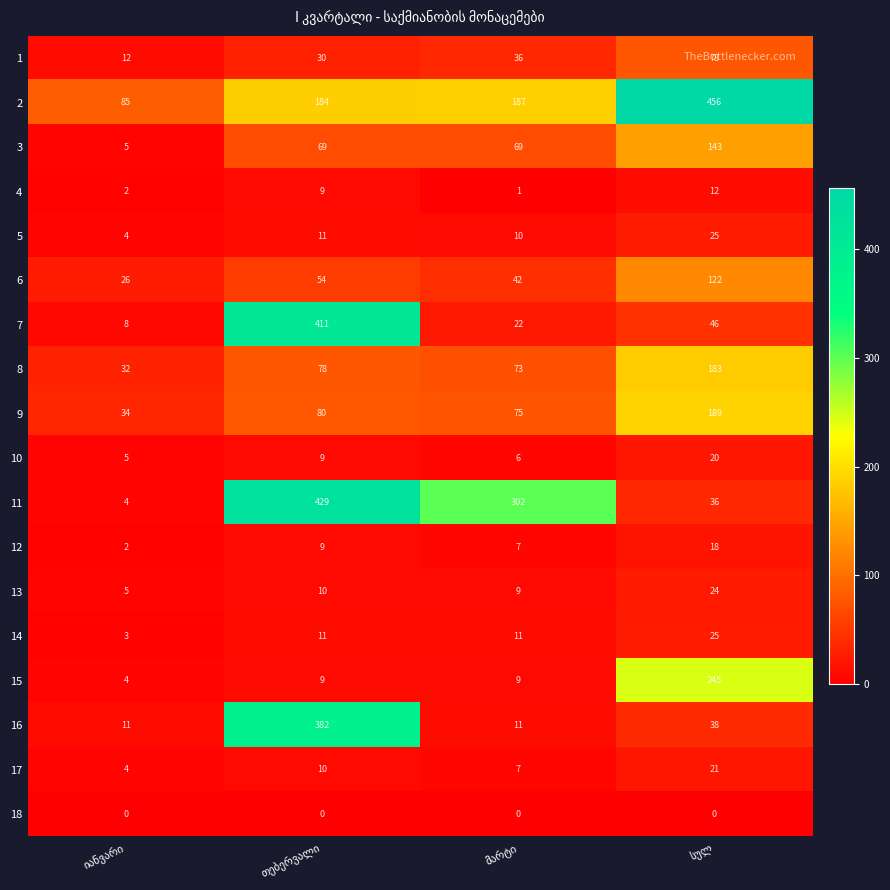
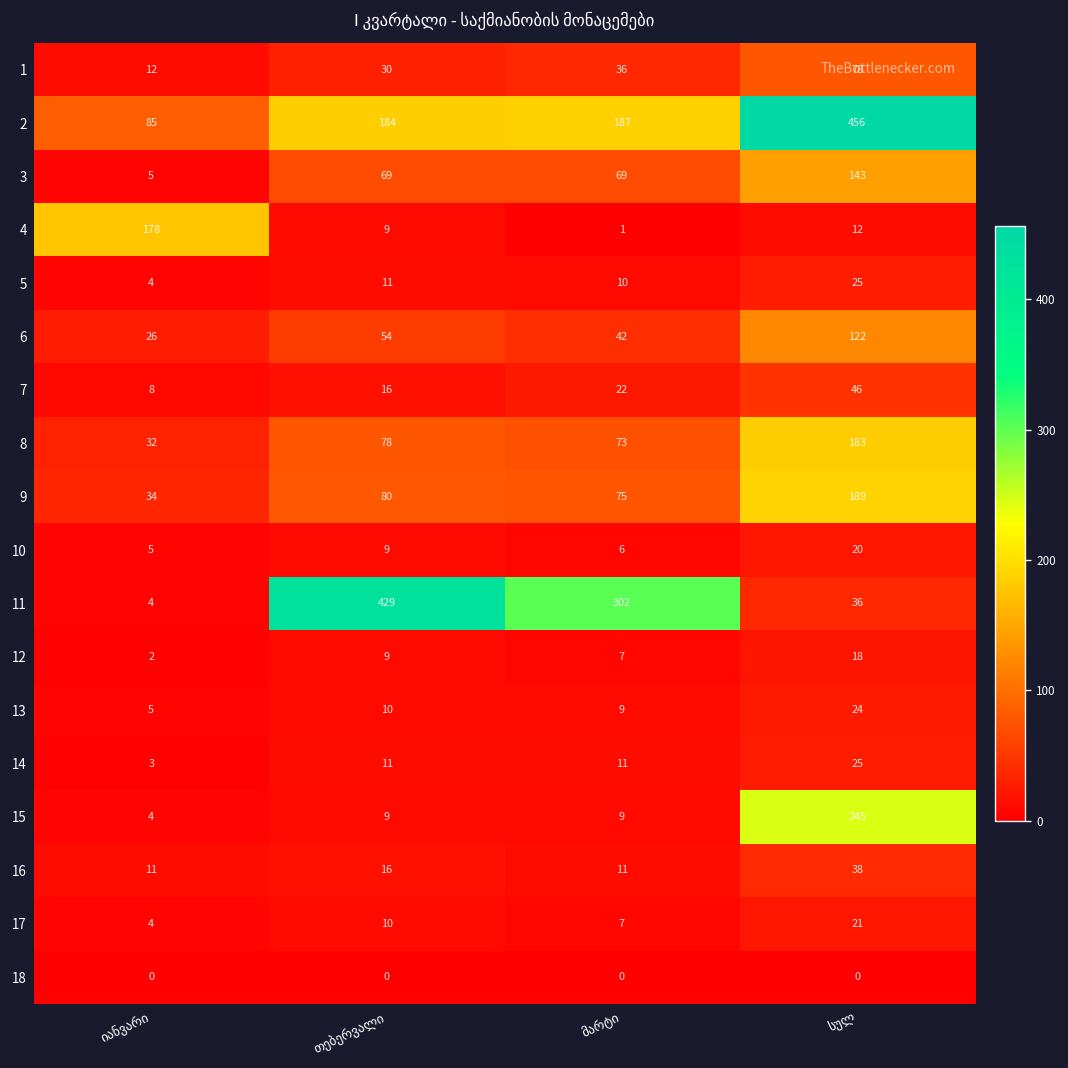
4, იანვარი: 2 -> 178
7, თებერვალი: 411 -> 16
16, თებერვალი: 382 -> 16
